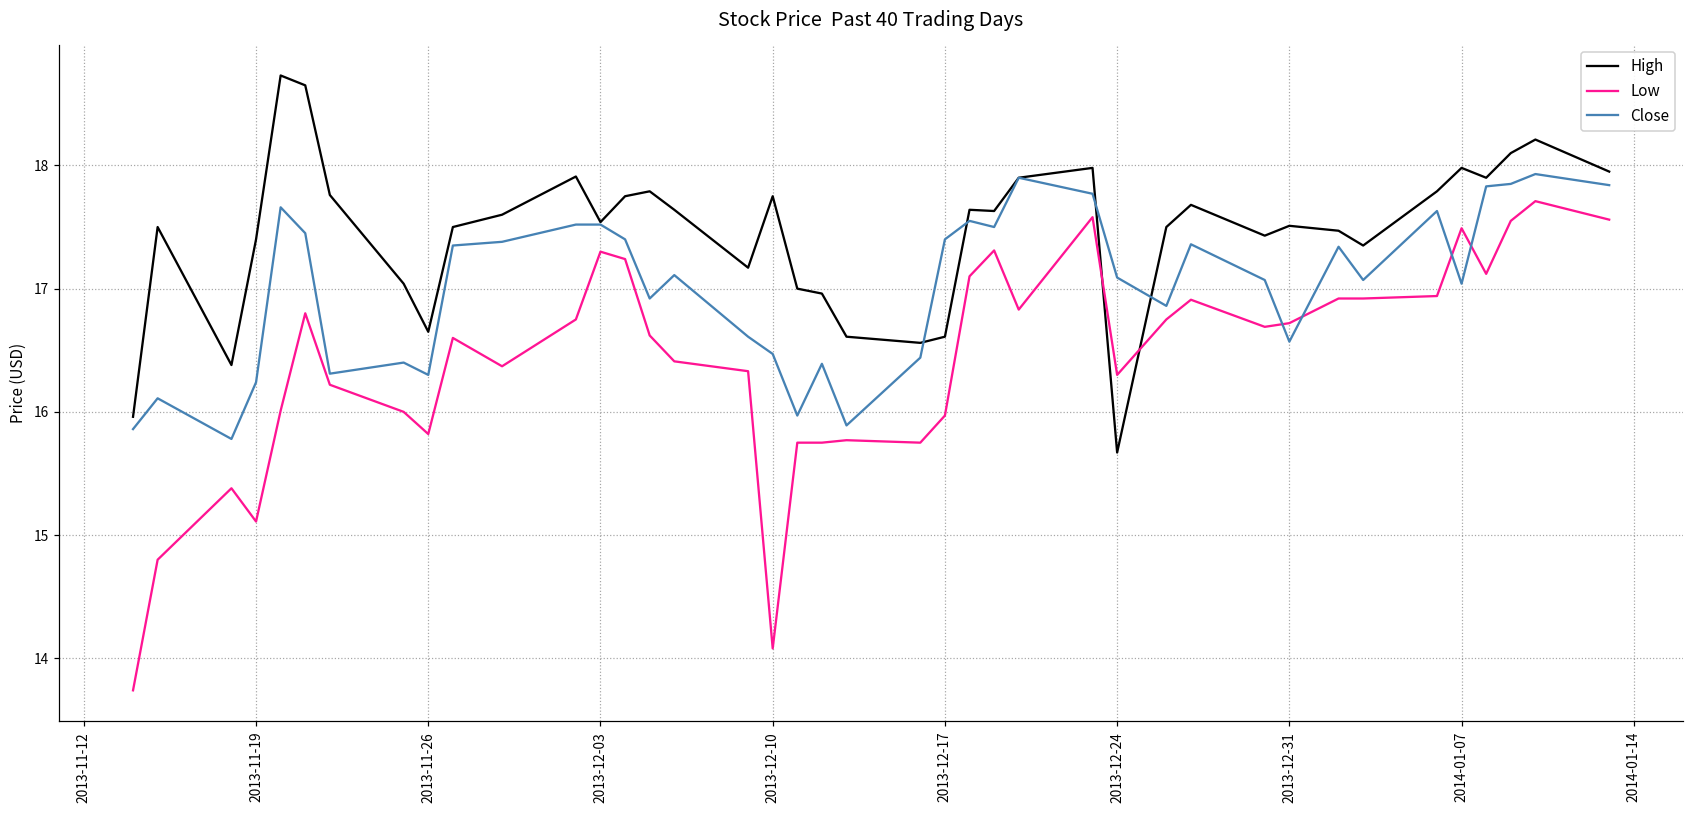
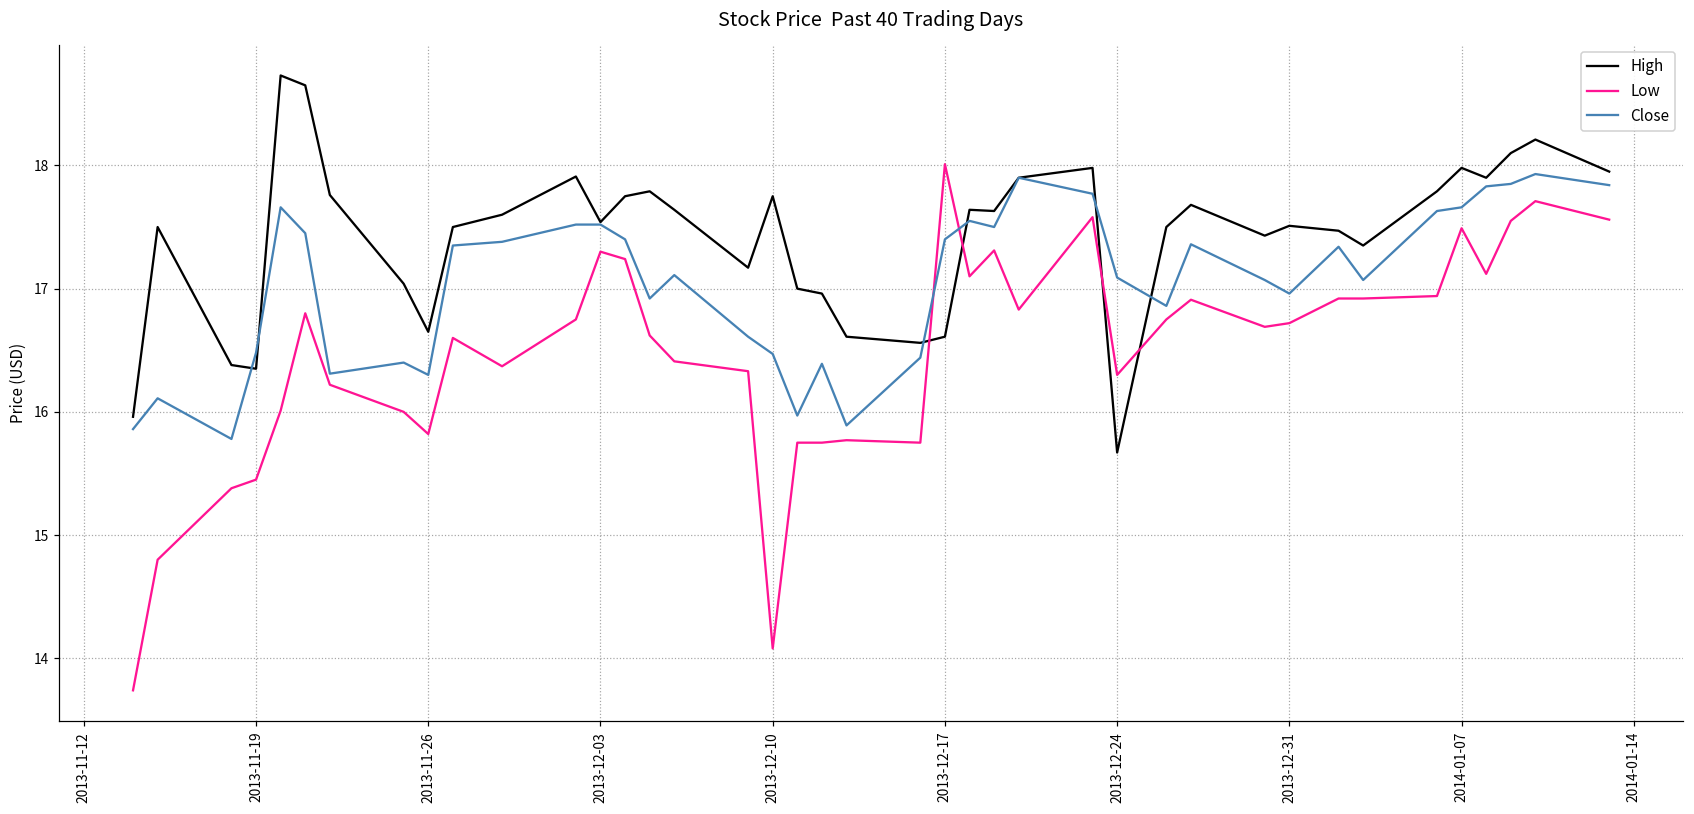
High, 2013-11-19: 17.40 -> 16.35
Low, 2013-11-19: 15.11 -> 15.45
Close, 2013-11-19: 16.24 -> 16.48
Low, 2013-12-17: 15.97 -> 18.01
Close, 2013-12-31: 16.57 -> 16.96
Close, 2014-01-07: 17.04 -> 17.66
